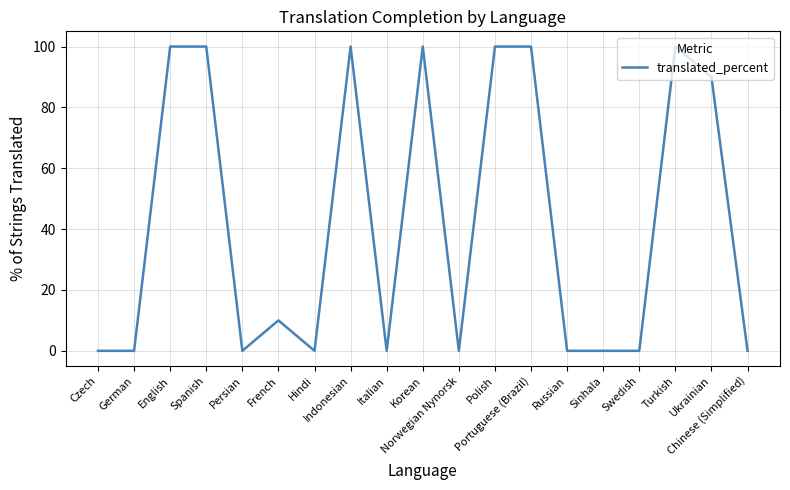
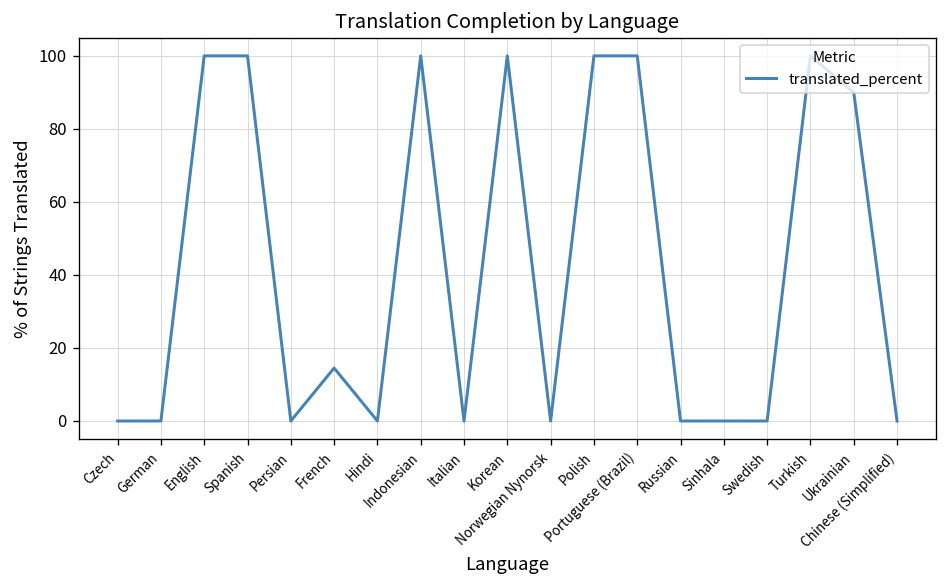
French: 10 -> 15
